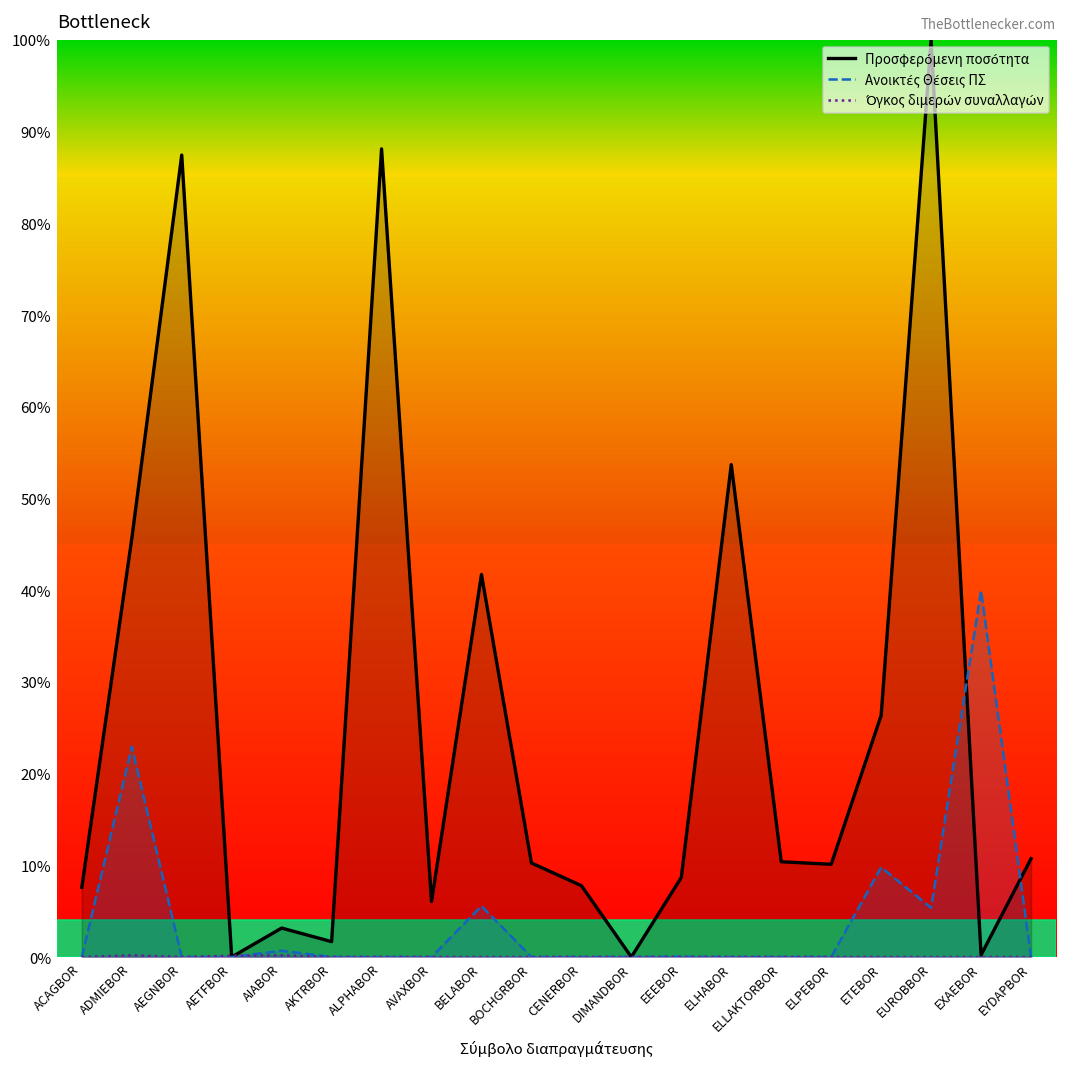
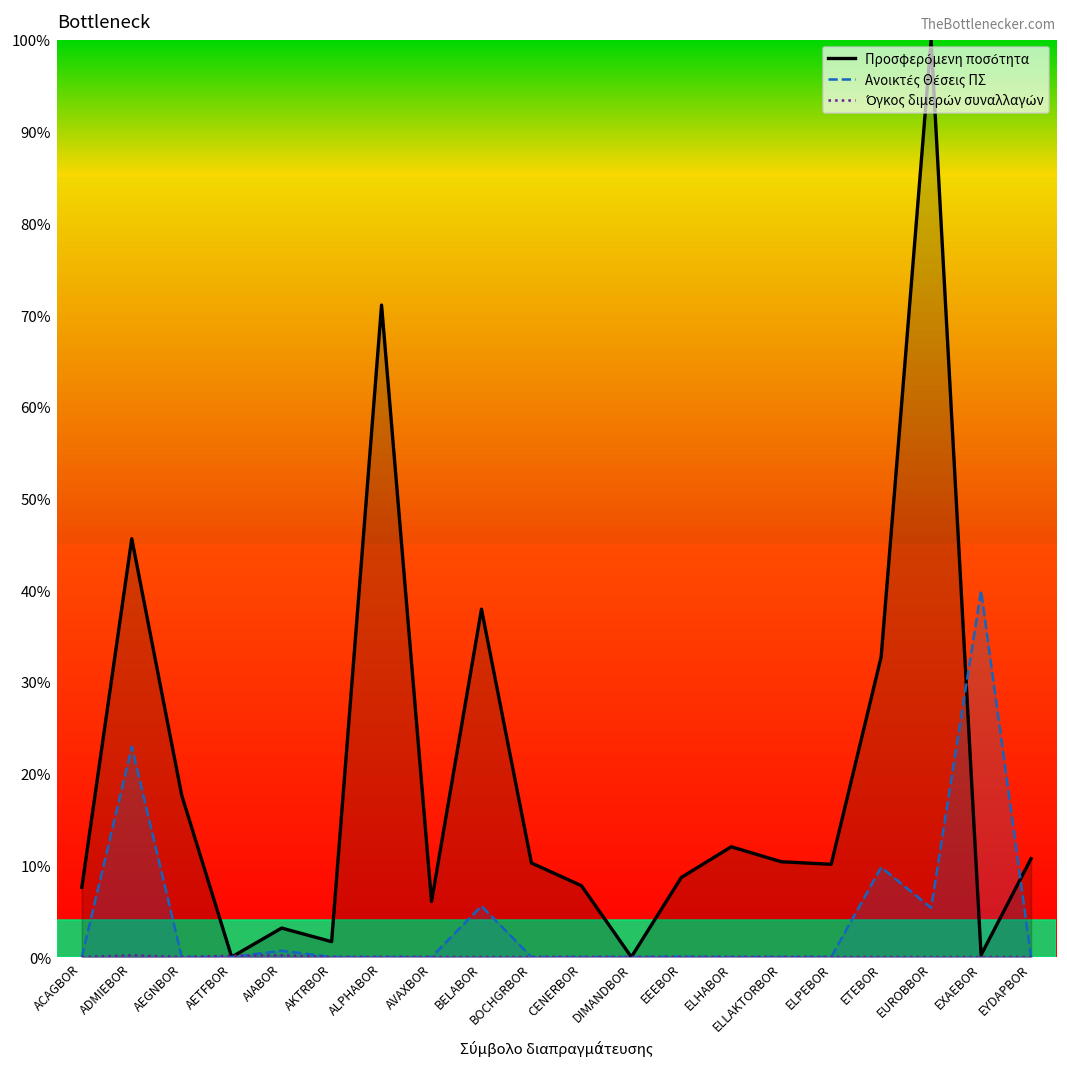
Προσφερόμενη ποσότητα, AEGNBOR: 87% -> 18%
Προσφερόμενη ποσότητα, ALPHABOR: 88% -> 71%
Προσφερόμενη ποσότητα, BELABOR: 42% -> 38%
Προσφερόμενη ποσότητα, ELHABOR: 54% -> 12%
Προσφερόμενη ποσότητα, ETEBOR: 26% -> 33%
